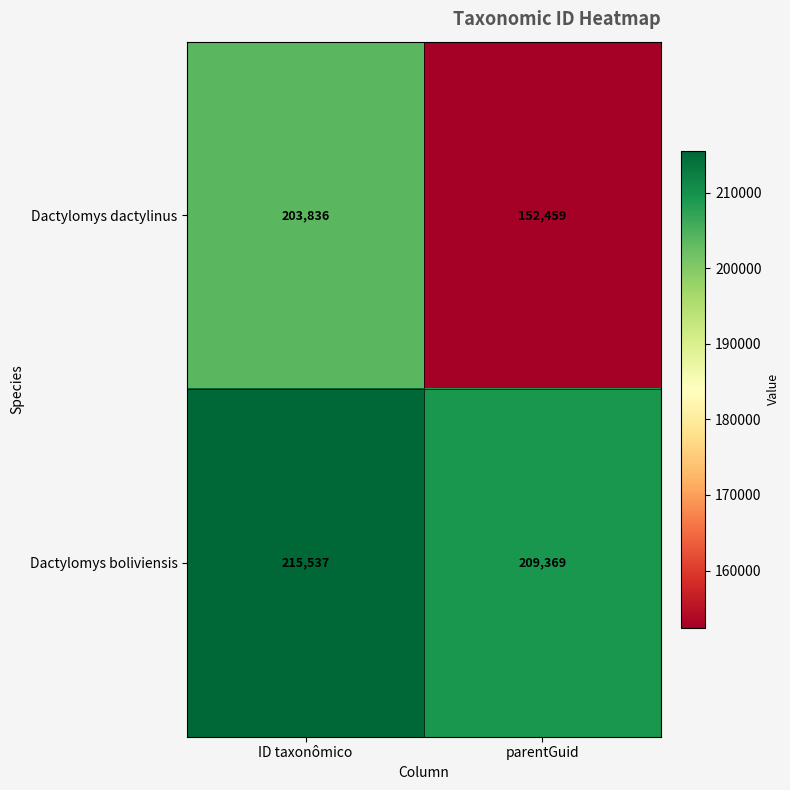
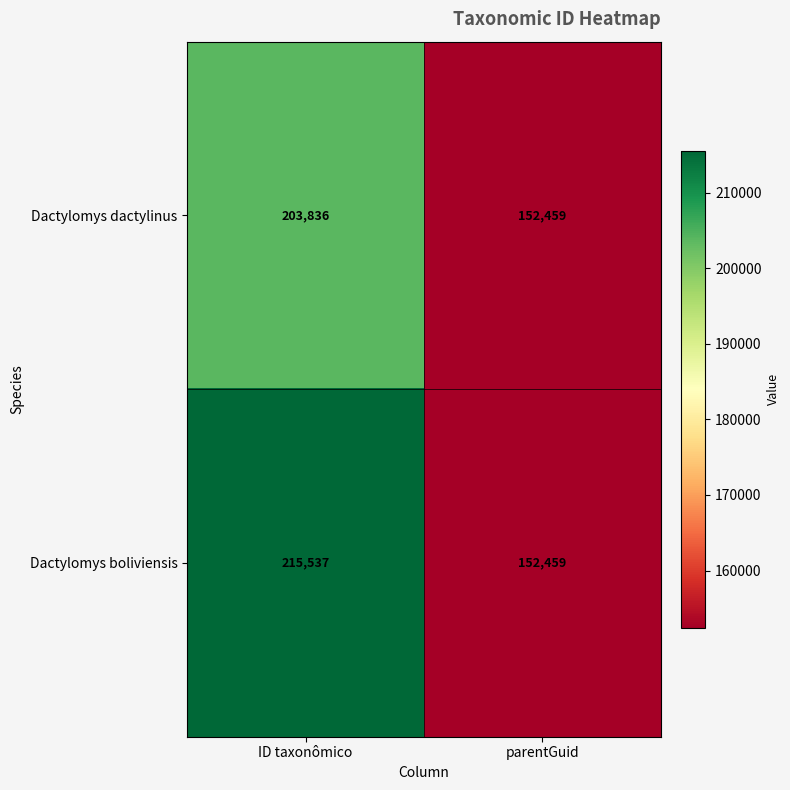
Dactylomys boliviensis, parentGuid: 209,369 -> 152,459
